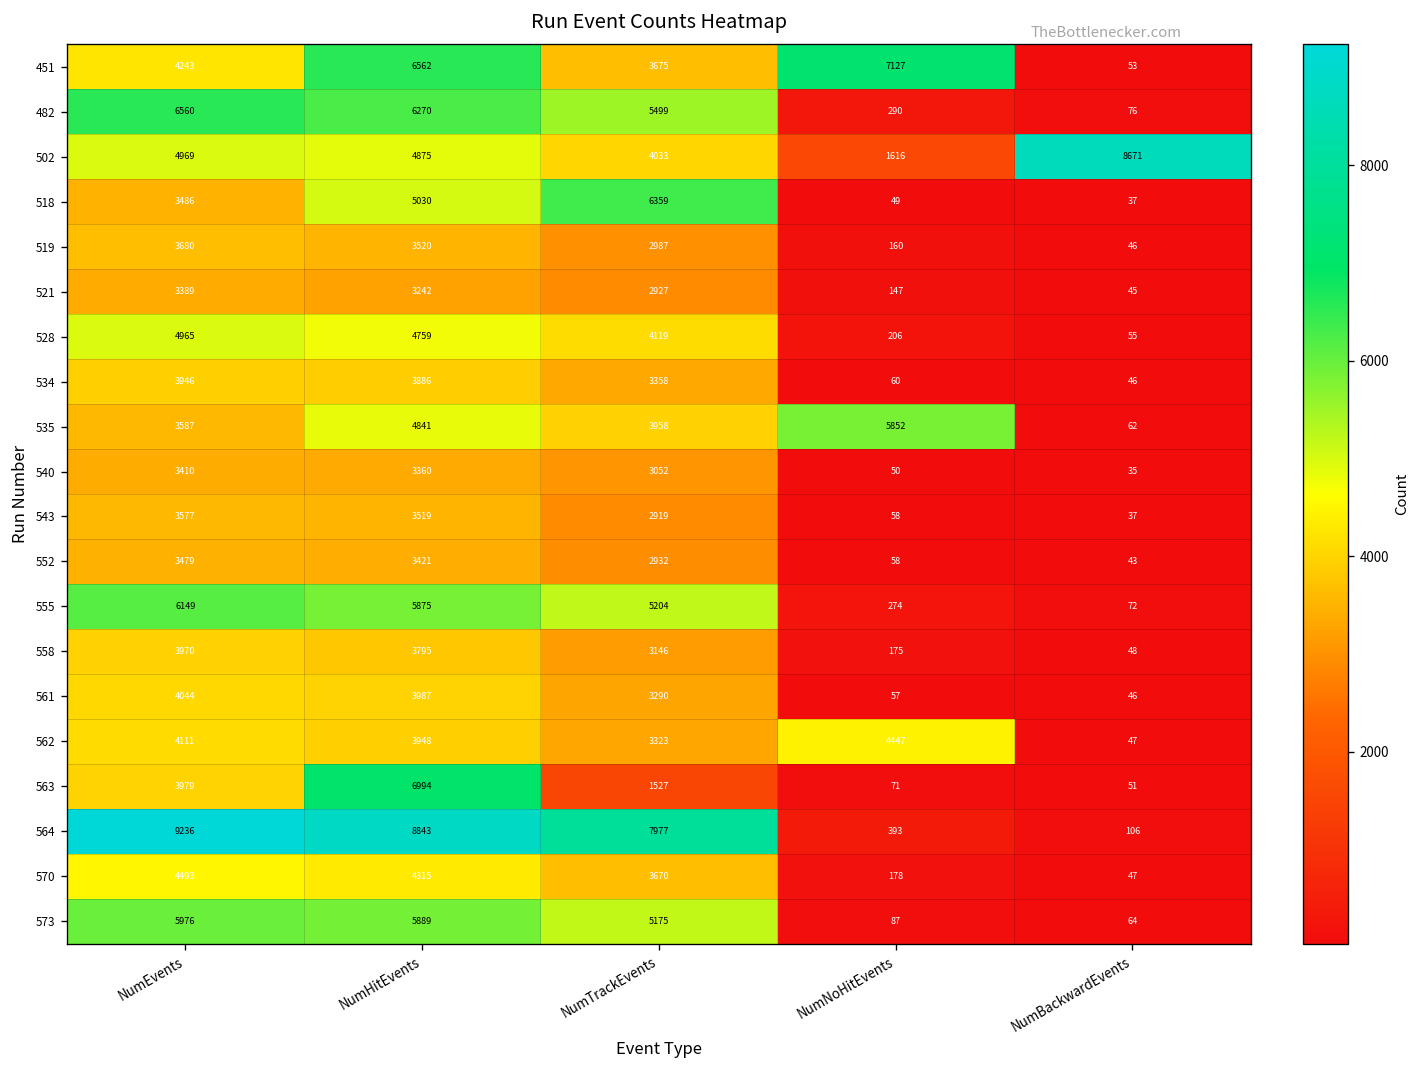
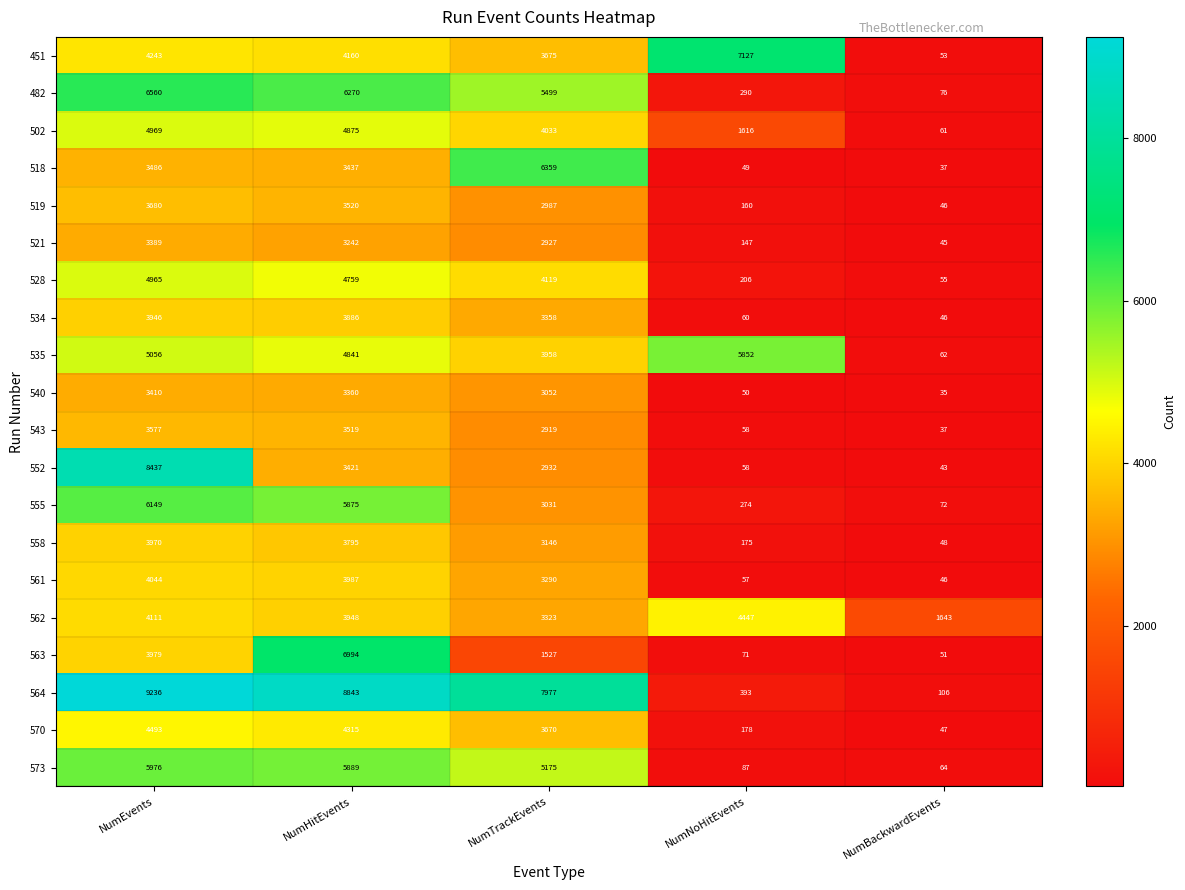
451, NumHitEvents: 6562 -> 4160
502, NumBackwardEvents: 8671 -> 61
518, NumHitEvents: 5030 -> 3437
535, NumEvents: 3587 -> 5056
552, NumEvents: 3479 -> 8437
555, NumTrackEvents: 5204 -> 3031
562, NumBackwardEvents: 47 -> 1643
